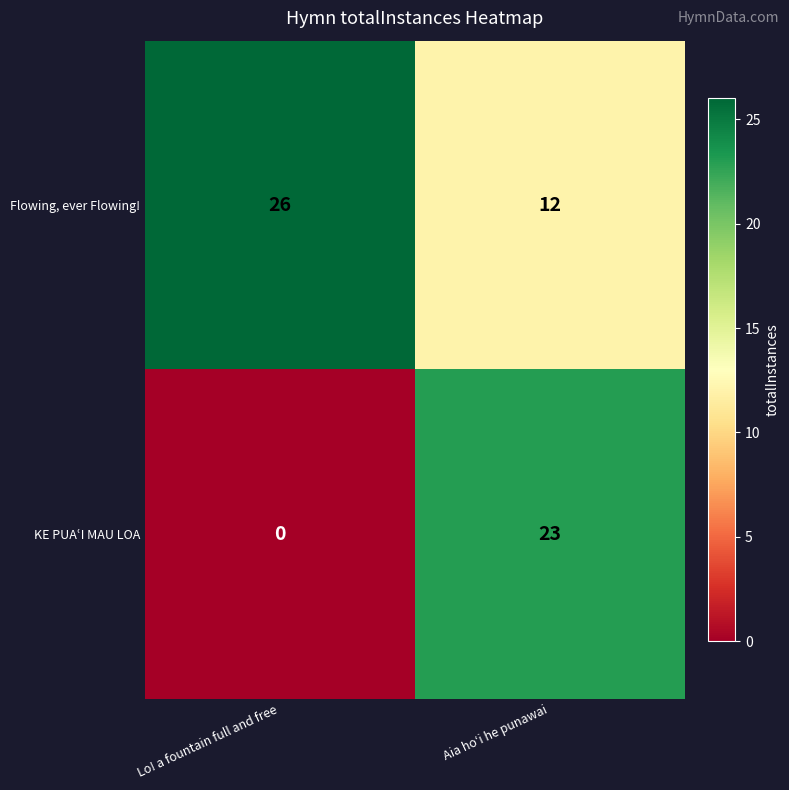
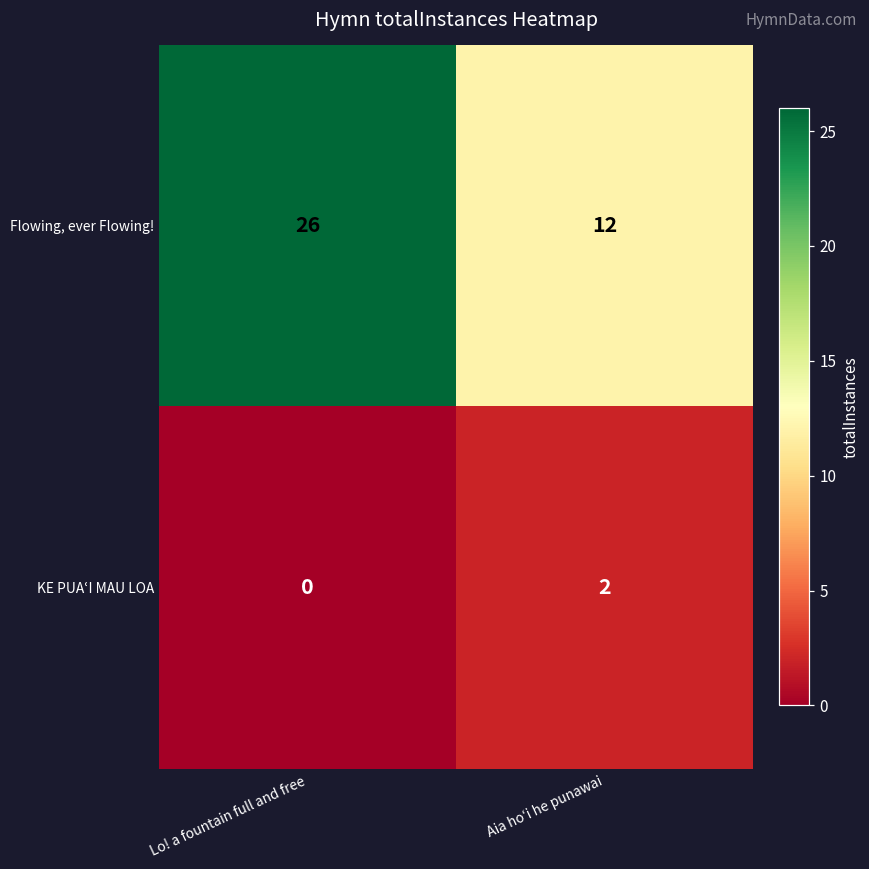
KE PUAʿI MAU LOA, Aia hoʻi he punawai: 23 -> 2
